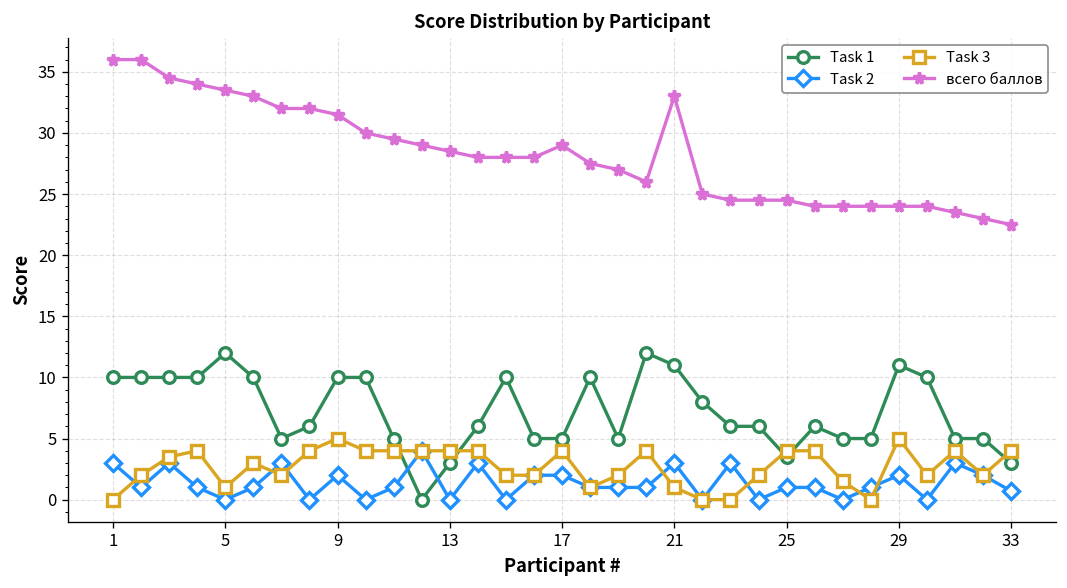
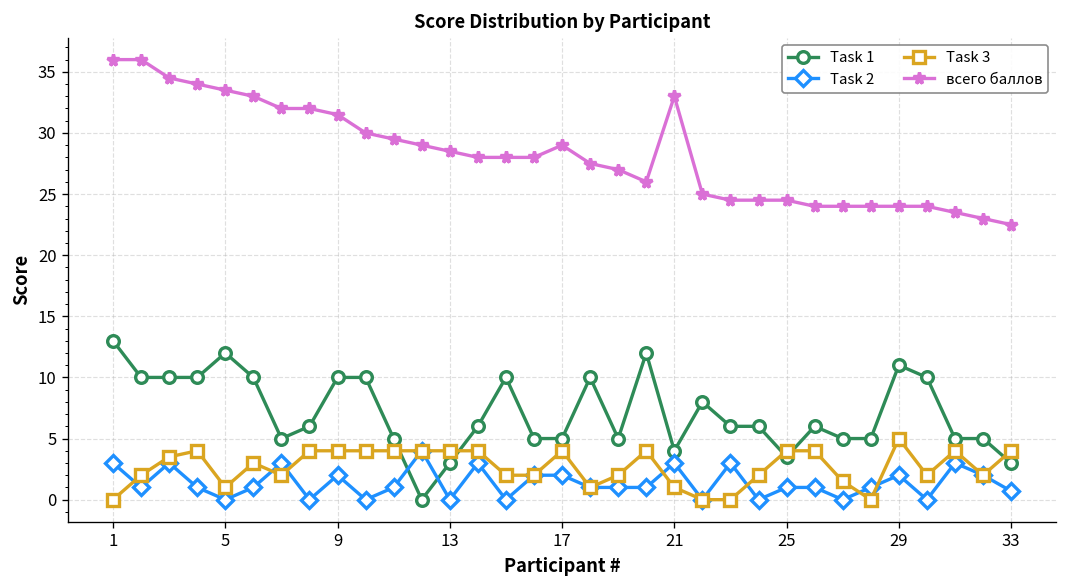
Task 1, 1: 10 -> 13
Task 3, 9: 5 -> 4
Task 1, 21: 11 -> 4
